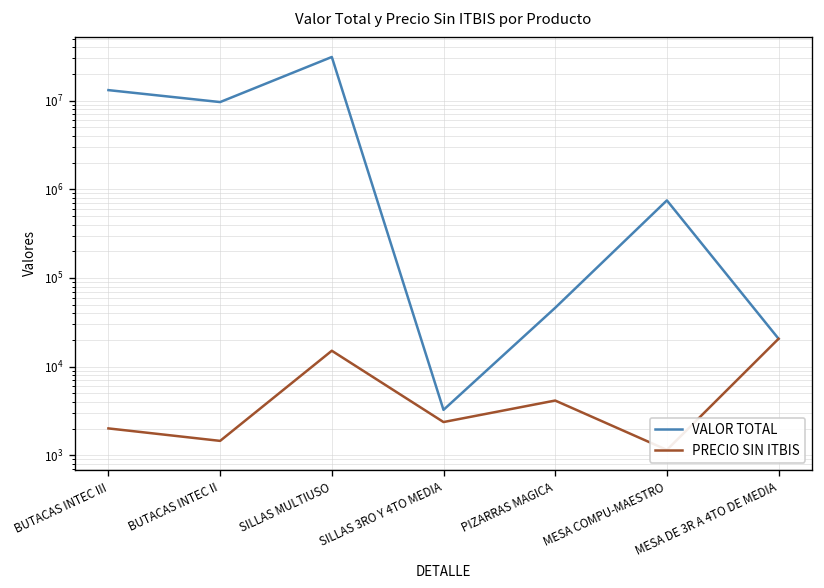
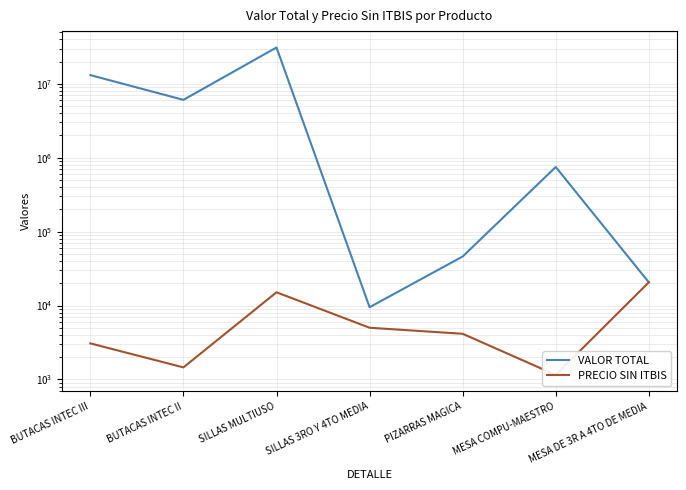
PRECIO SIN ITBIS, BUTACAS INTEC III: 2000 -> 3100
VALOR TOTAL, BUTACAS INTEC II: 10000000 -> 6000000
VALOR TOTAL, SILLAS 3RO Y 4TO MEDIA: 3000 -> 9000
PRECIO SIN ITBIS, SILLAS 3RO Y 4TO MEDIA: 2400 -> 5000
